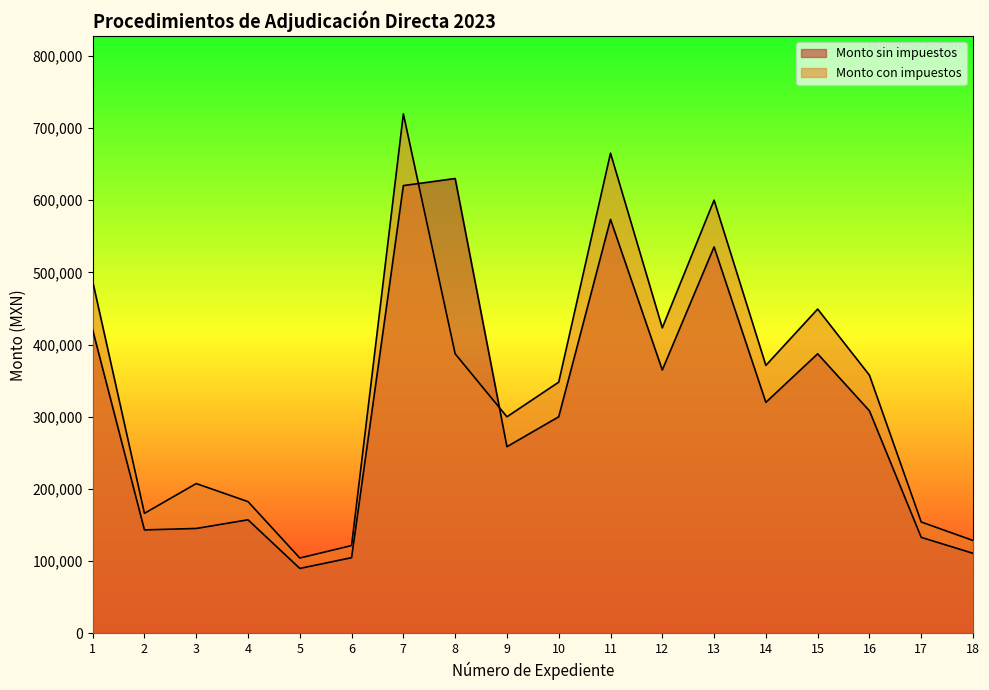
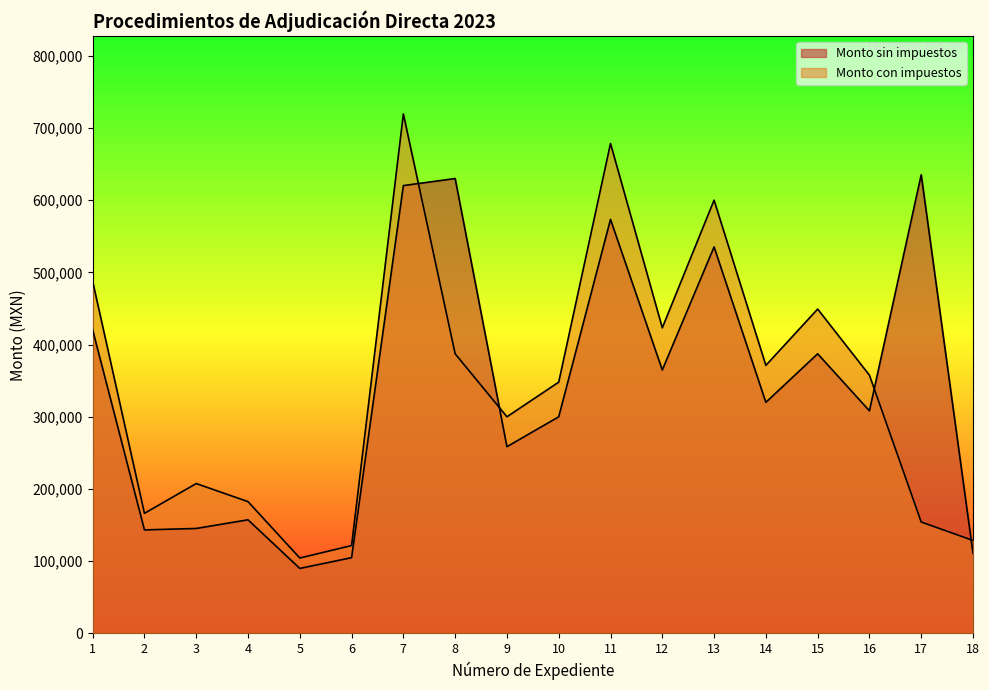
Monto con impuestos, 11: 670,000 -> 680,000
Monto sin impuestos, 17: 130,000 -> 640,000
